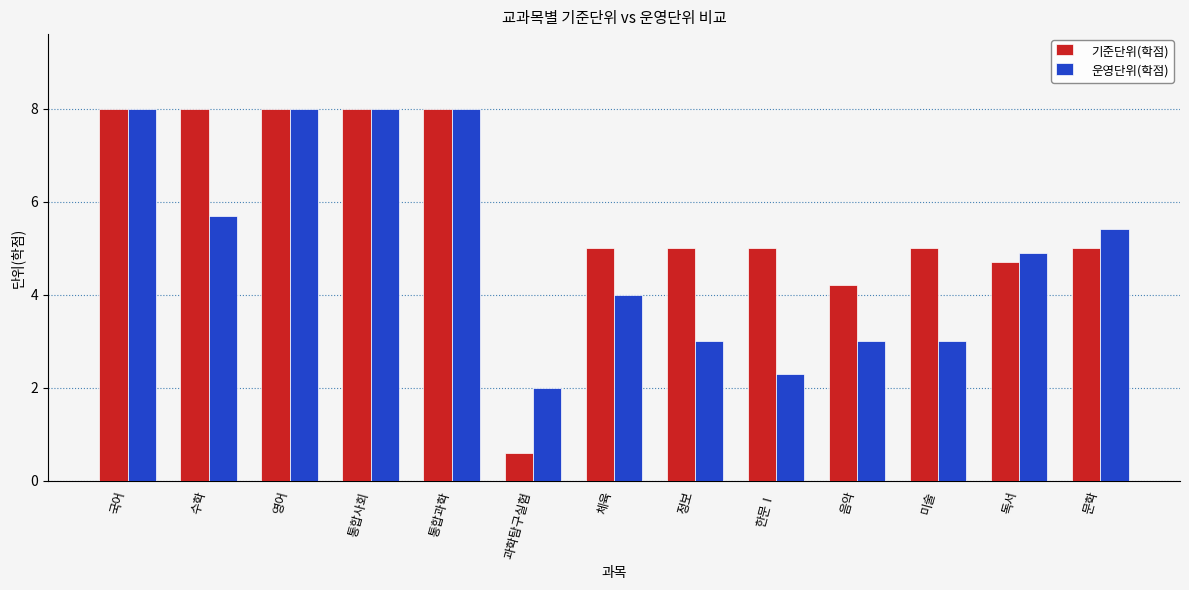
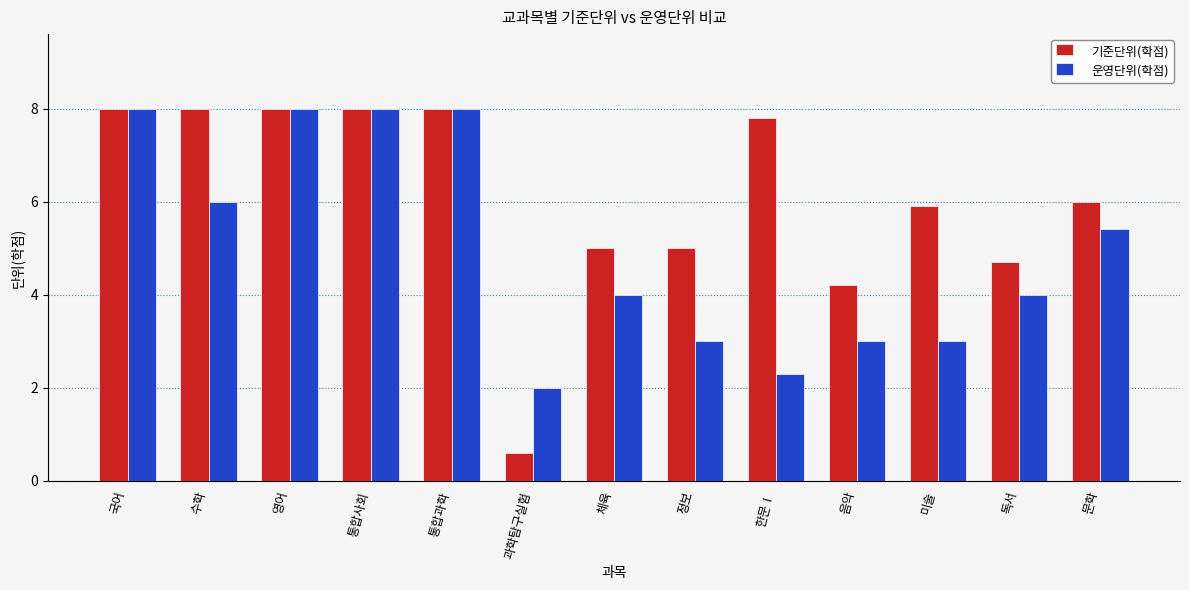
운영단위(학점), 수학: 5.7 -> 6.0
기준단위(학점), 한문Ⅰ: 5.0 -> 7.8
기준단위(학점), 미술: 5.0 -> 5.9
운영단위(학점), 독서: 4.9 -> 4.0
기준단위(학점), 문학: 5 -> 6
